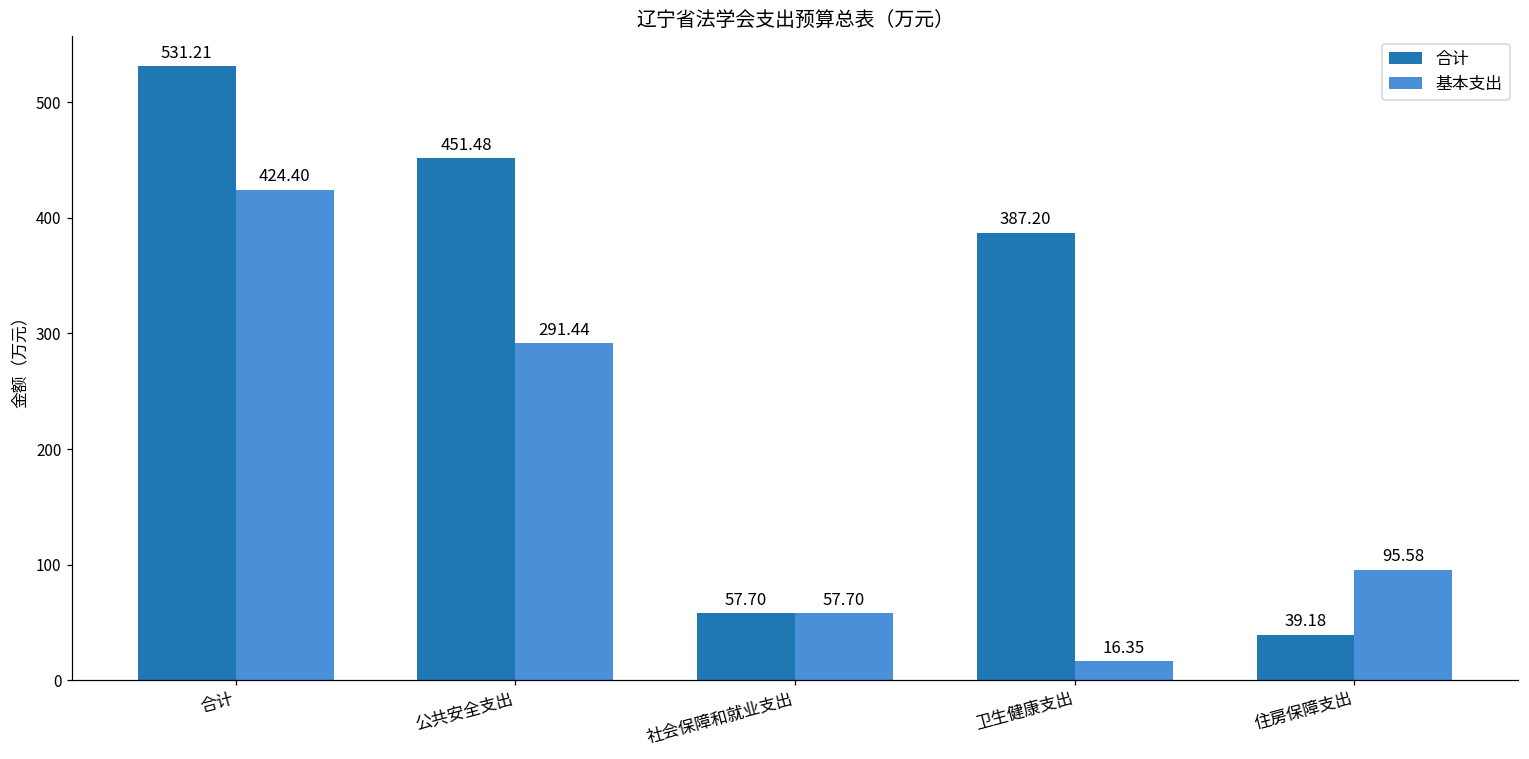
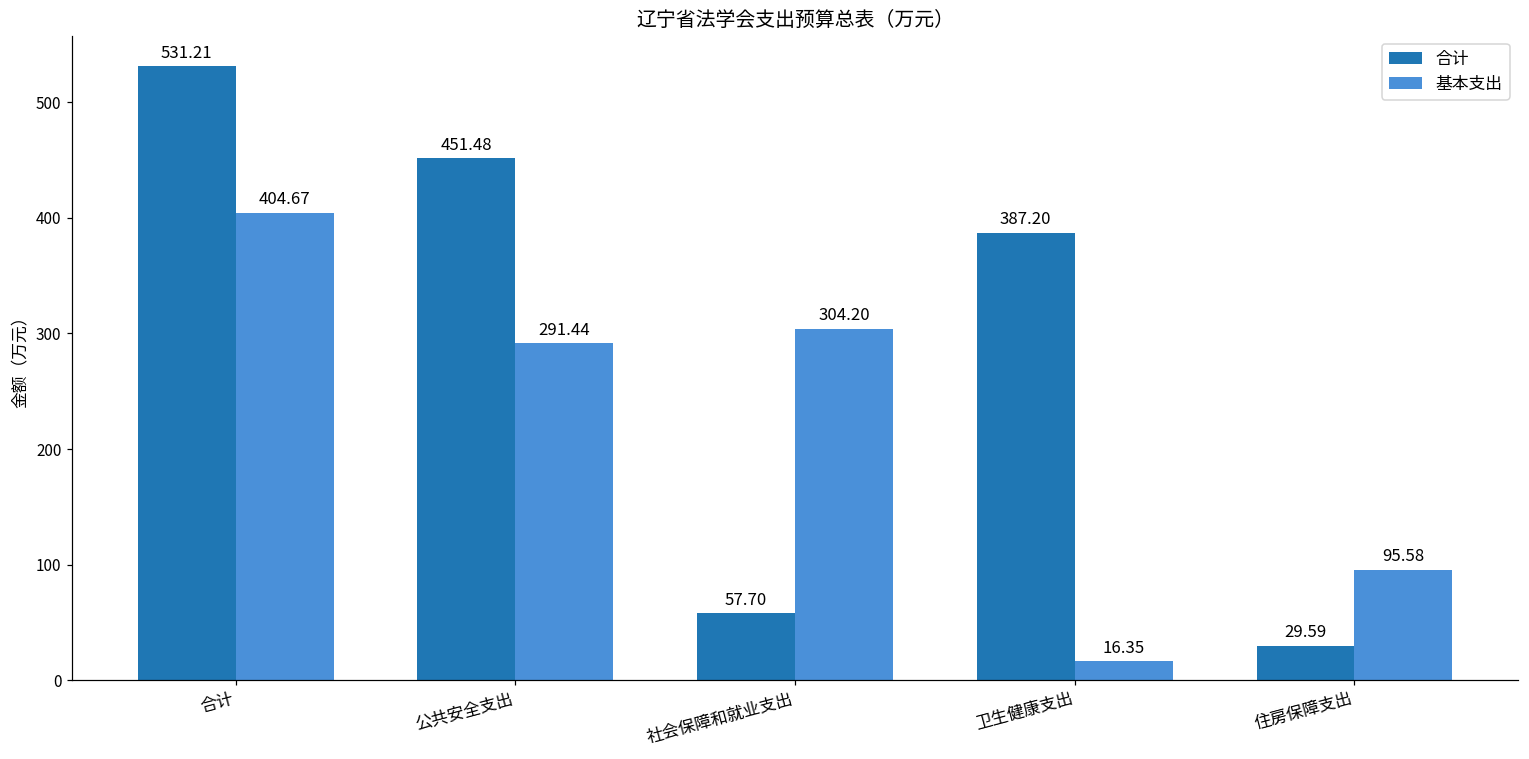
基本支出, 合计: 424.40 -> 404.67
基本支出, 社会保障和就业支出: 57.70 -> 304.20
合计, 住房保障支出: 39.18 -> 29.59
